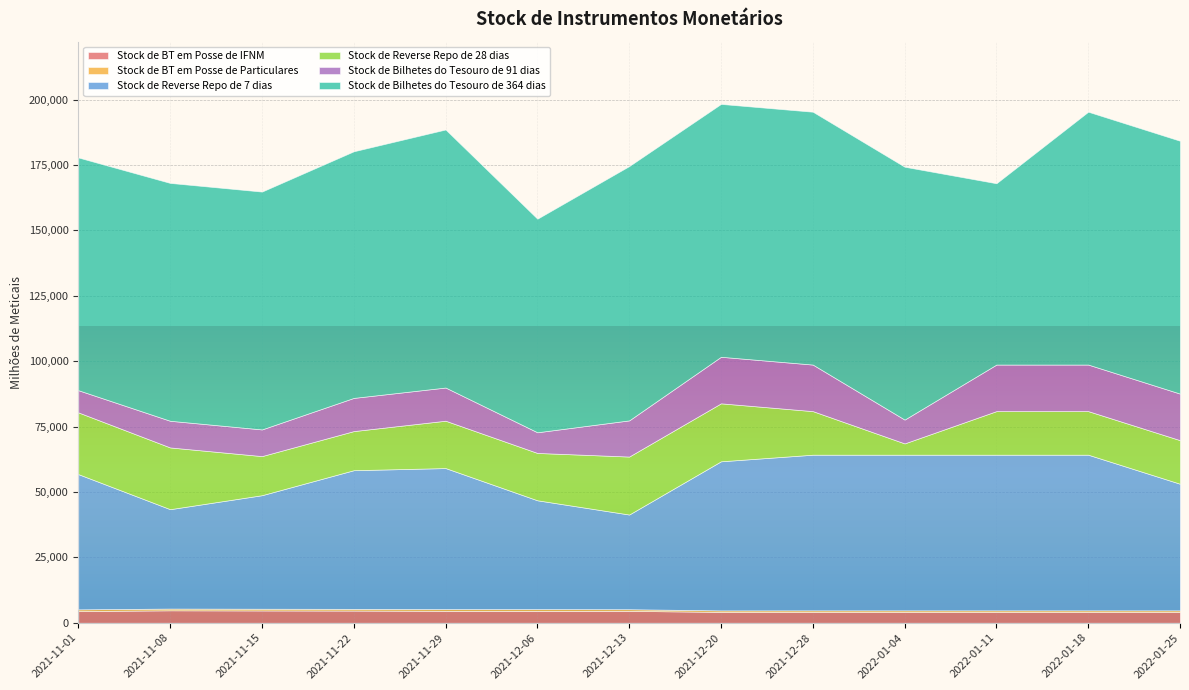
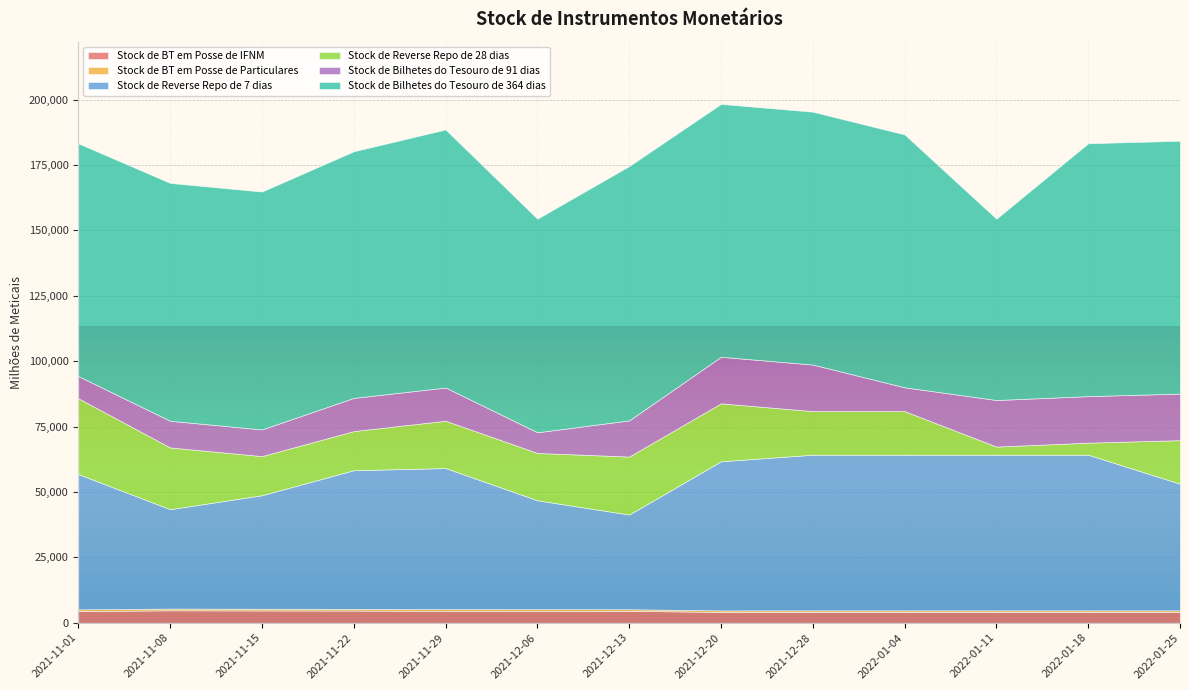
Stock de Reverse Repo de 28 dias, 2021-11-01: 24,000 -> 29,000
Stock de Reverse Repo de 28 dias, 2022-01-04: 4,000 -> 17,000
Stock de Reverse Repo de 28 dias, 2022-01-11: 17,000 -> 3,000
Stock de Reverse Repo de 28 dias, 2022-01-18: 17,000 -> 5,000
